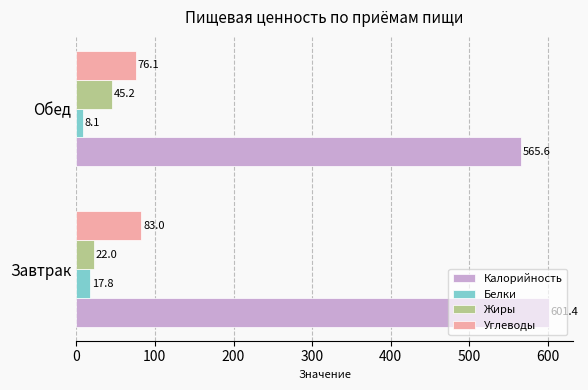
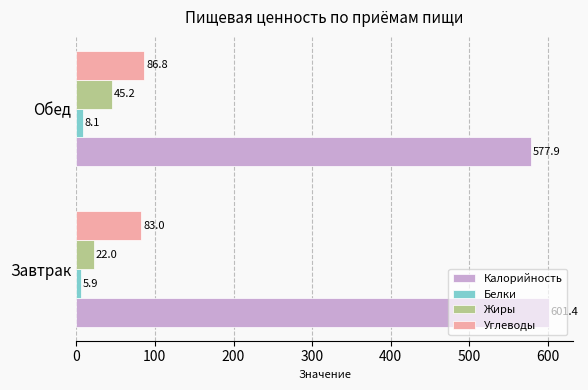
Углеводы, Обед: 76.1 -> 86.8
Калорийность, Обед: 565.6 -> 577.9
Белки, Завтрак: 17.8 -> 5.9
